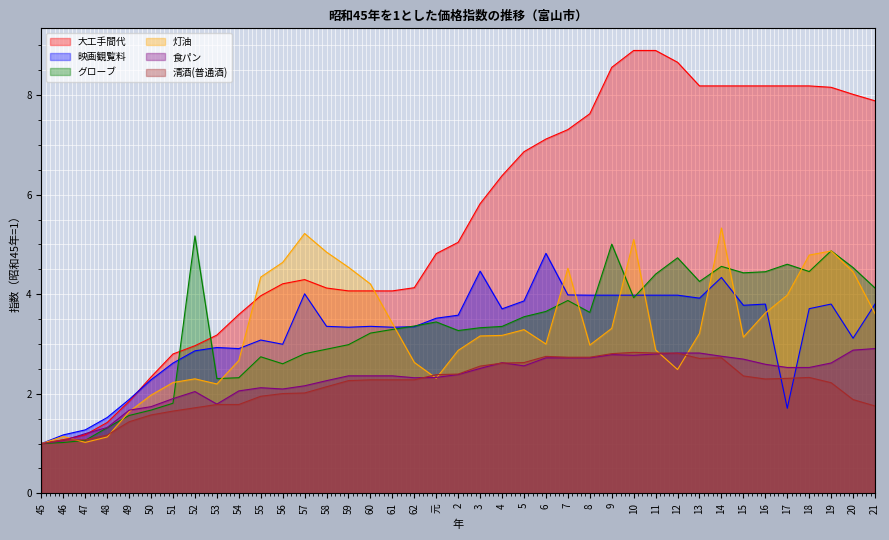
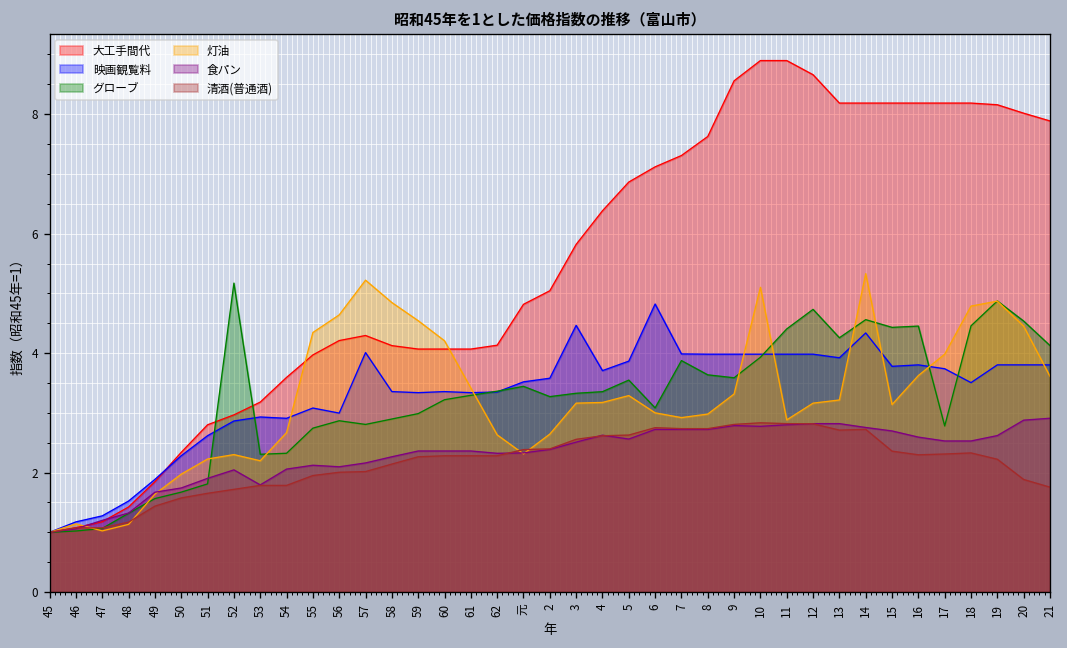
グローブ, 56: 2.6 -> 2.9
灯油, 2: 2.9 -> 2.6
グローブ, 6: 3.7 -> 3.1
灯油, 7: 4.5 -> 2.9
グローブ, 9: 5.0 -> 3.6
灯油, 12: 2.5 -> 3.2
映画観覧料, 17: 1.7 -> 3.7
グローブ, 17: 4.6 -> 2.8
映画観覧料, 18: 3.7 -> 3.5
映画観覧料, 20: 3.1 -> 3.8
